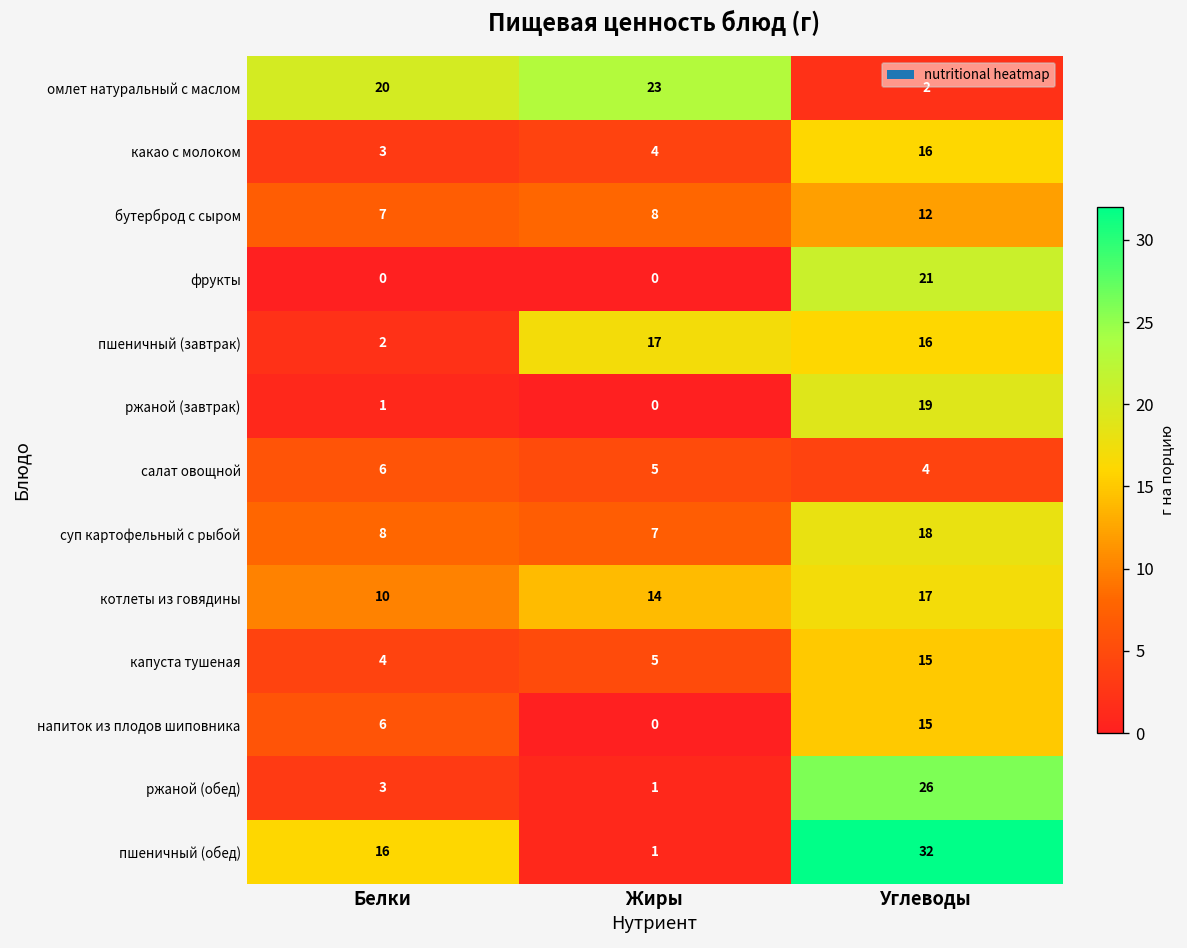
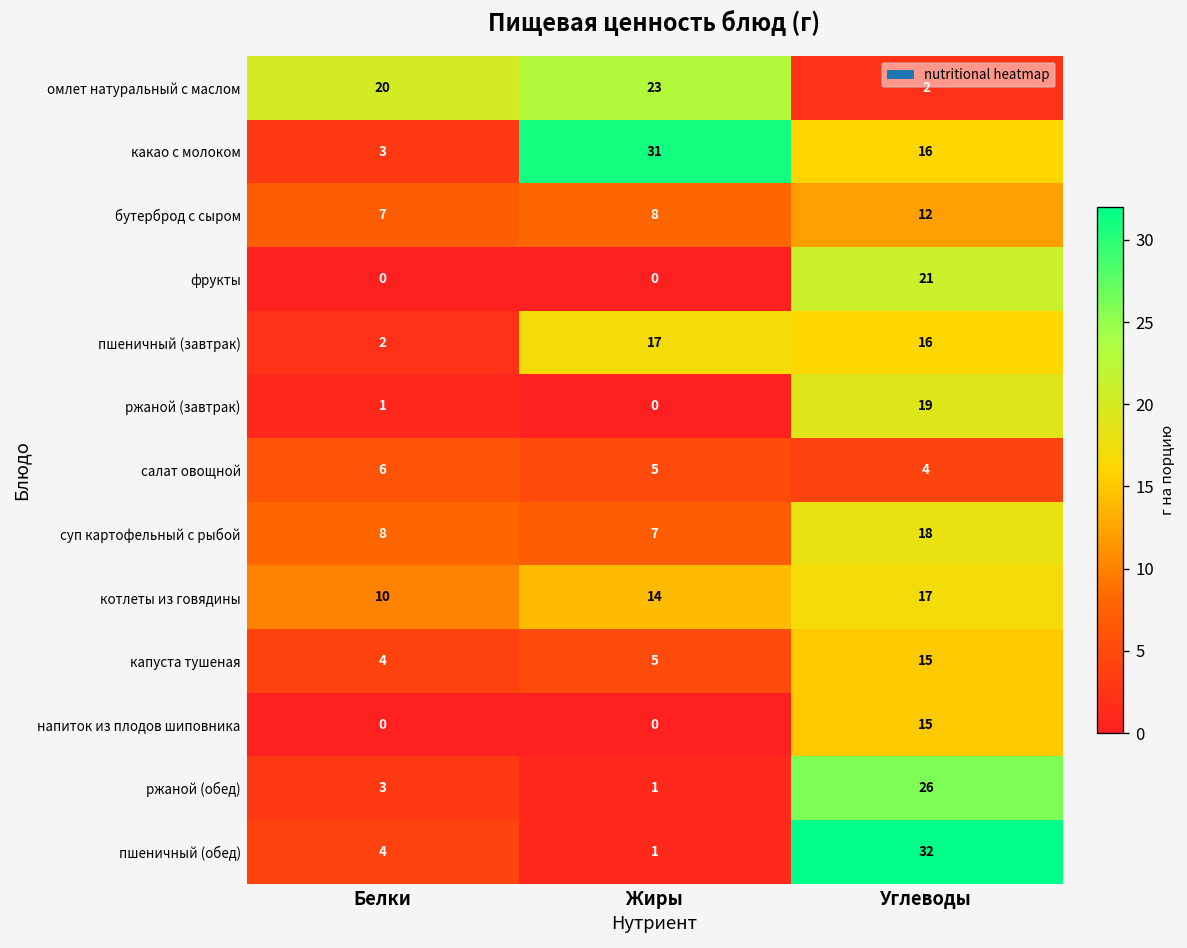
какао с молоком, Жиры: 4 -> 31
напиток из плодов шиповника, Белки: 6 -> 0
пшеничный (обед), Белки: 16 -> 4
